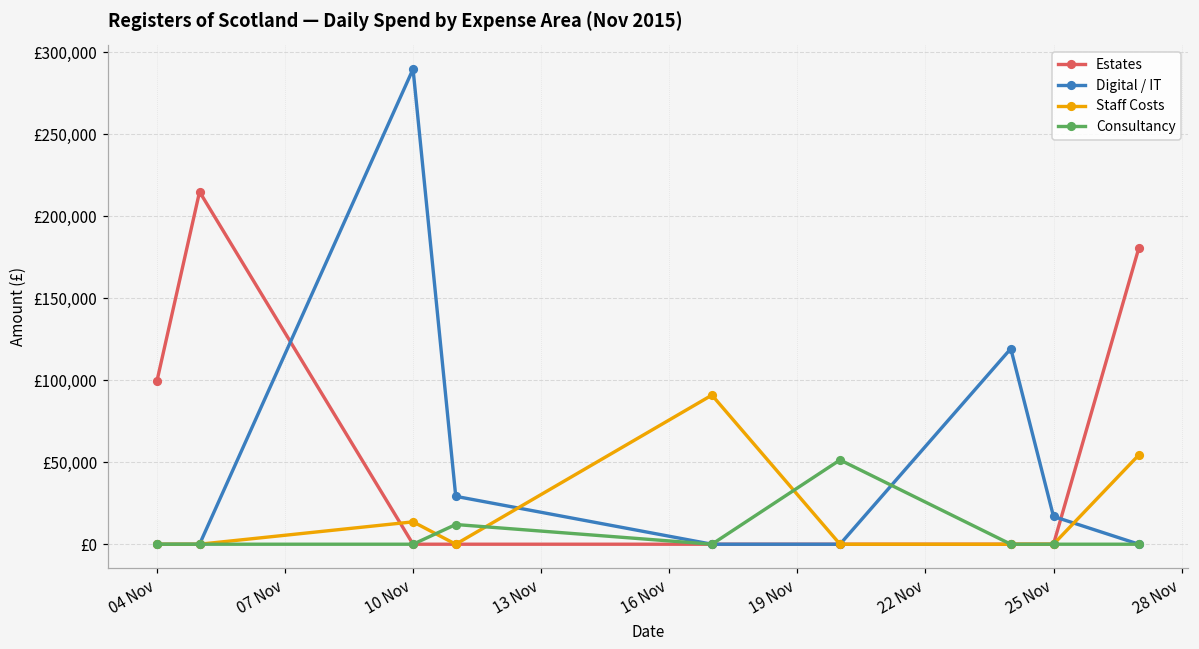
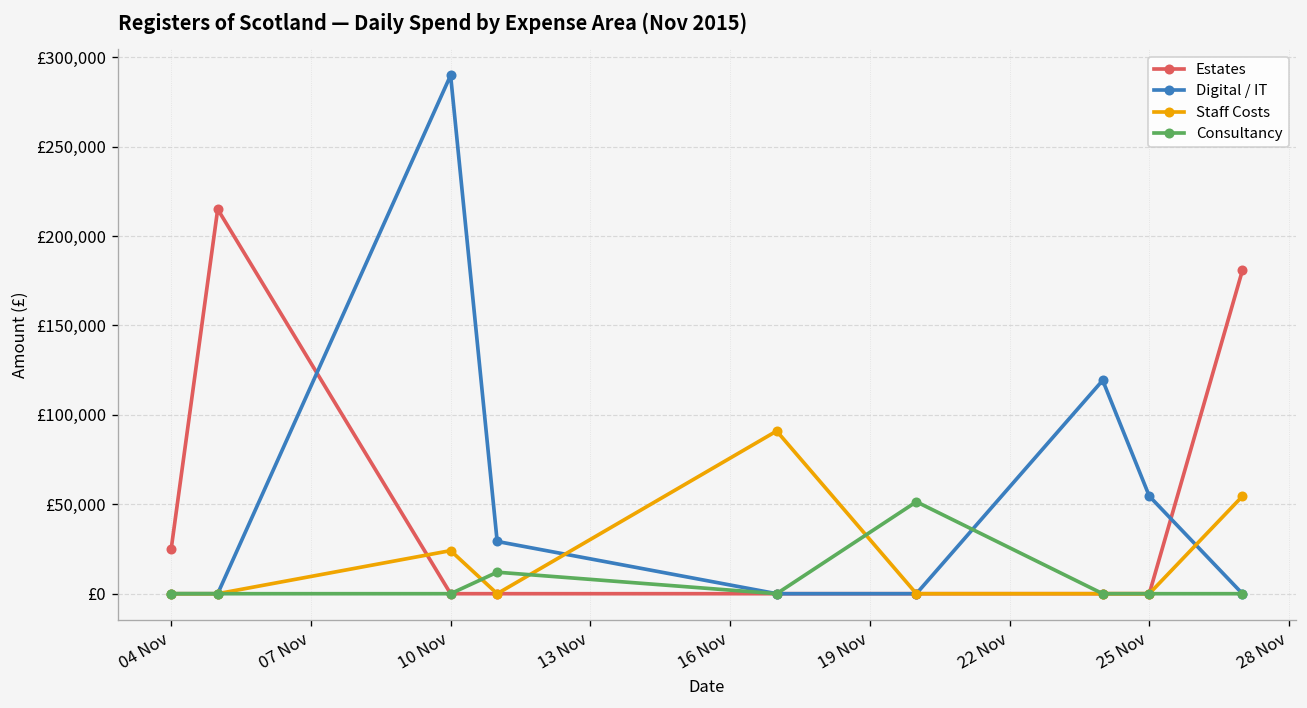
Estates, 04 Nov: £99,000 -> £25,000
Staff Costs, 10 Nov: £14,000 -> £24,000
Digital / IT, 25 Nov: £17,000 -> £55,000
